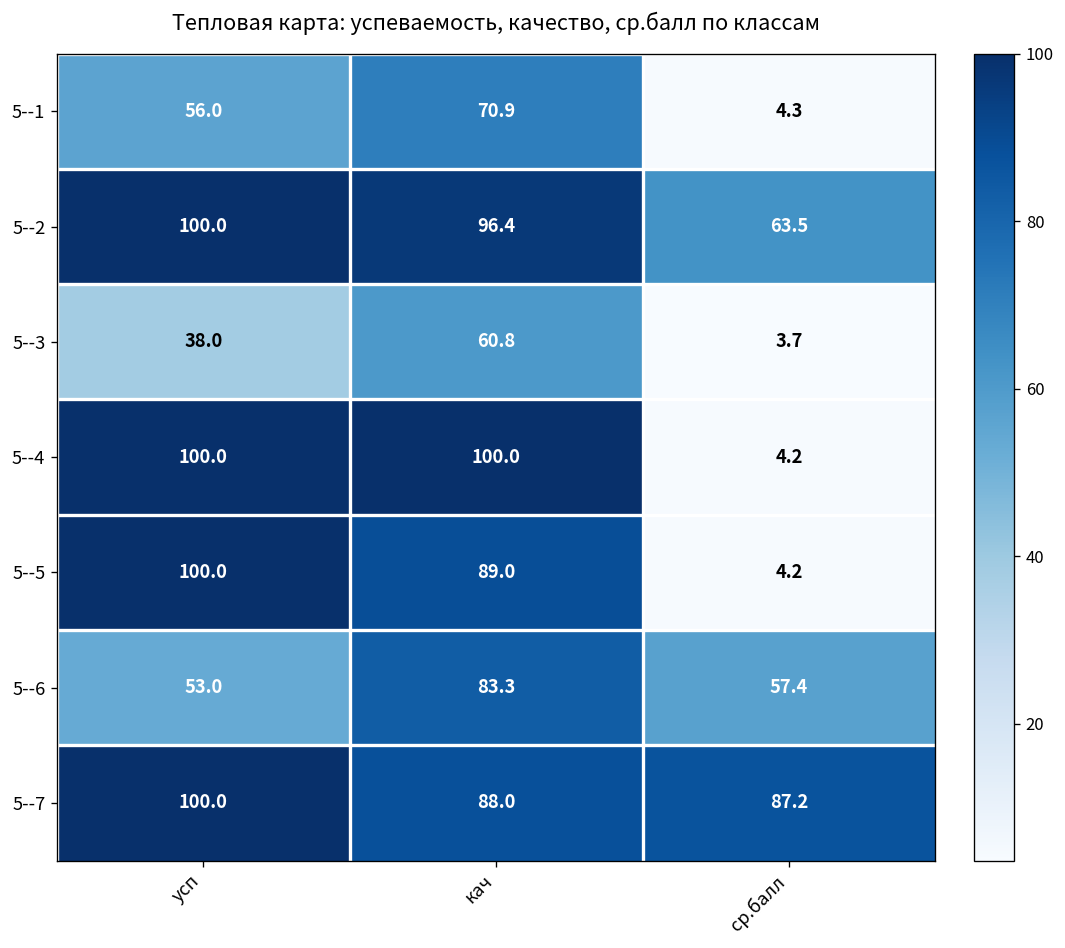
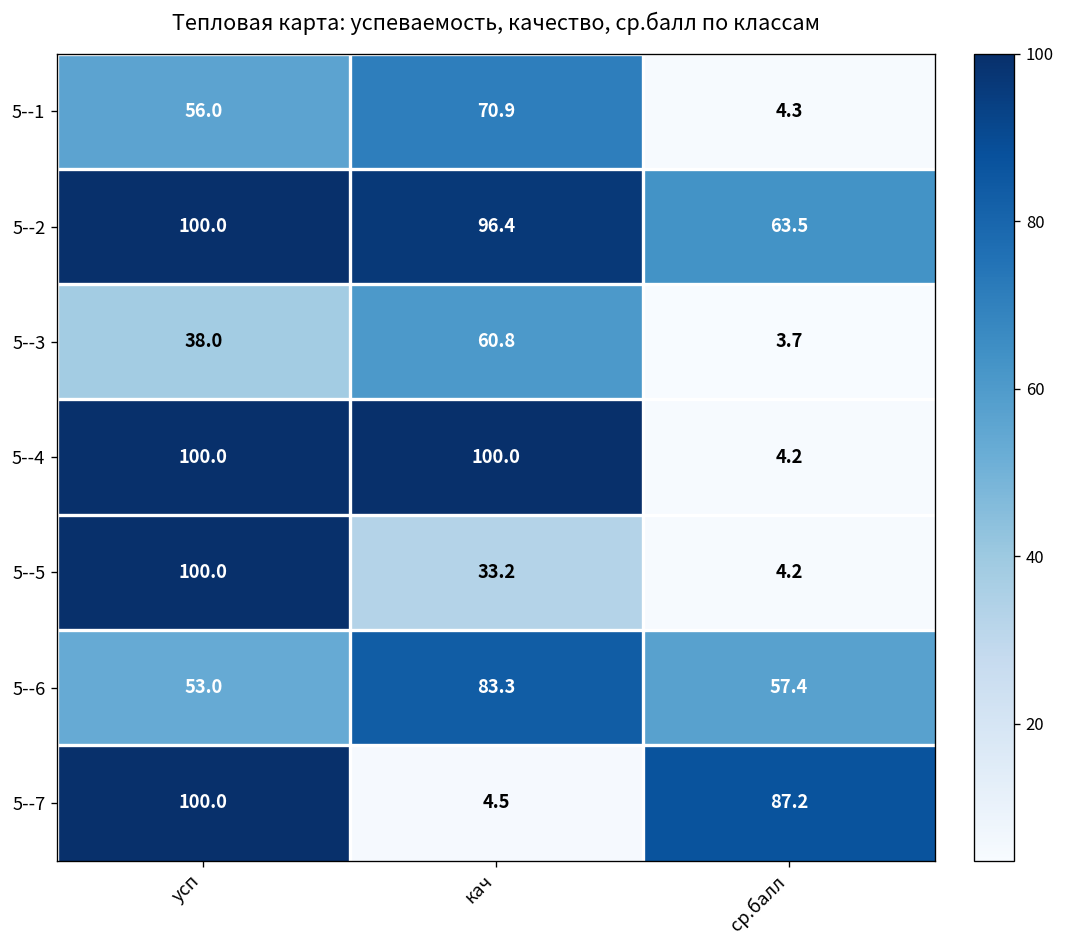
5--5, кач: 89.0 -> 33.2
5--7, кач: 88.0 -> 4.5
